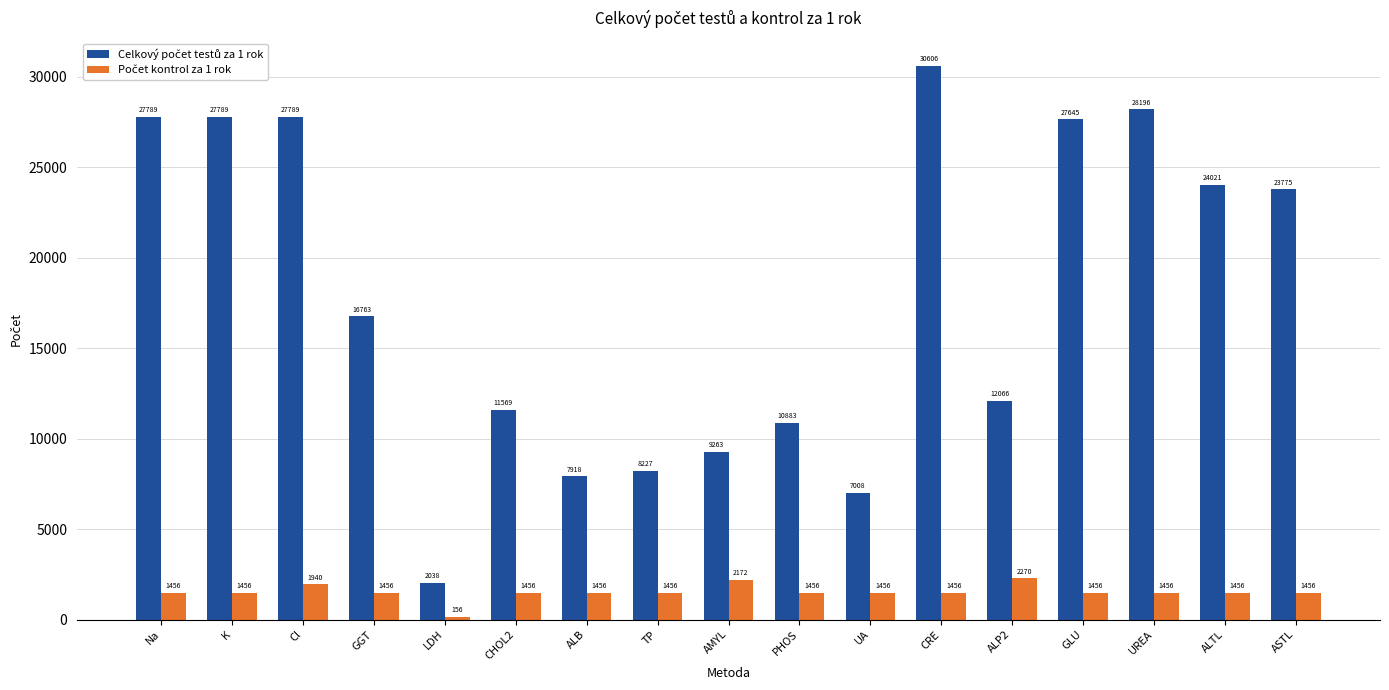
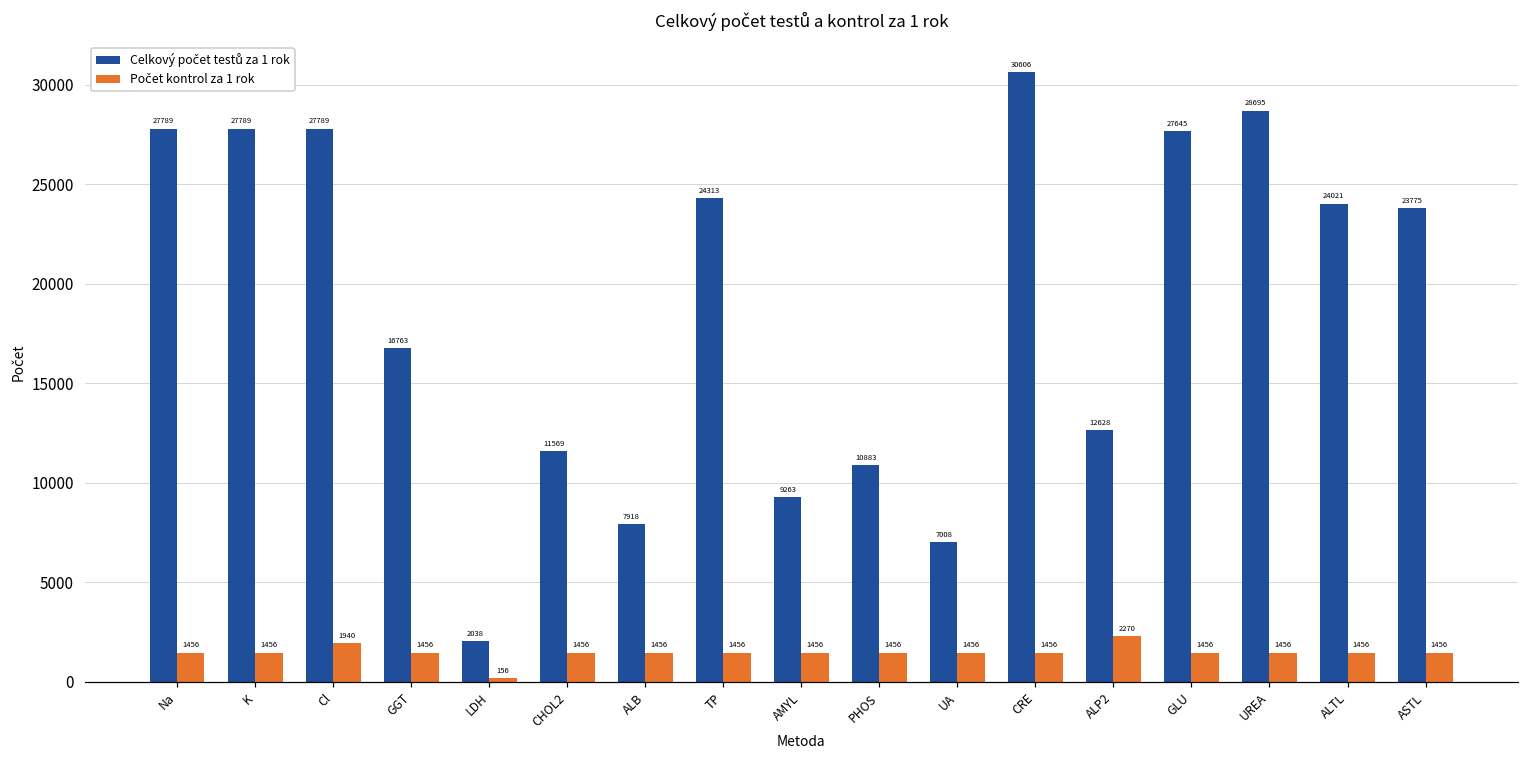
Celkový počet testů za 1 rok, TP: 8227 -> 24313
Počet kontrol za 1 rok, AMYL: 2172 -> 1456
Celkový počet testů za 1 rok, ALP2: 12066 -> 12628
Celkový počet testů za 1 rok, UREA: 28196 -> 28695
